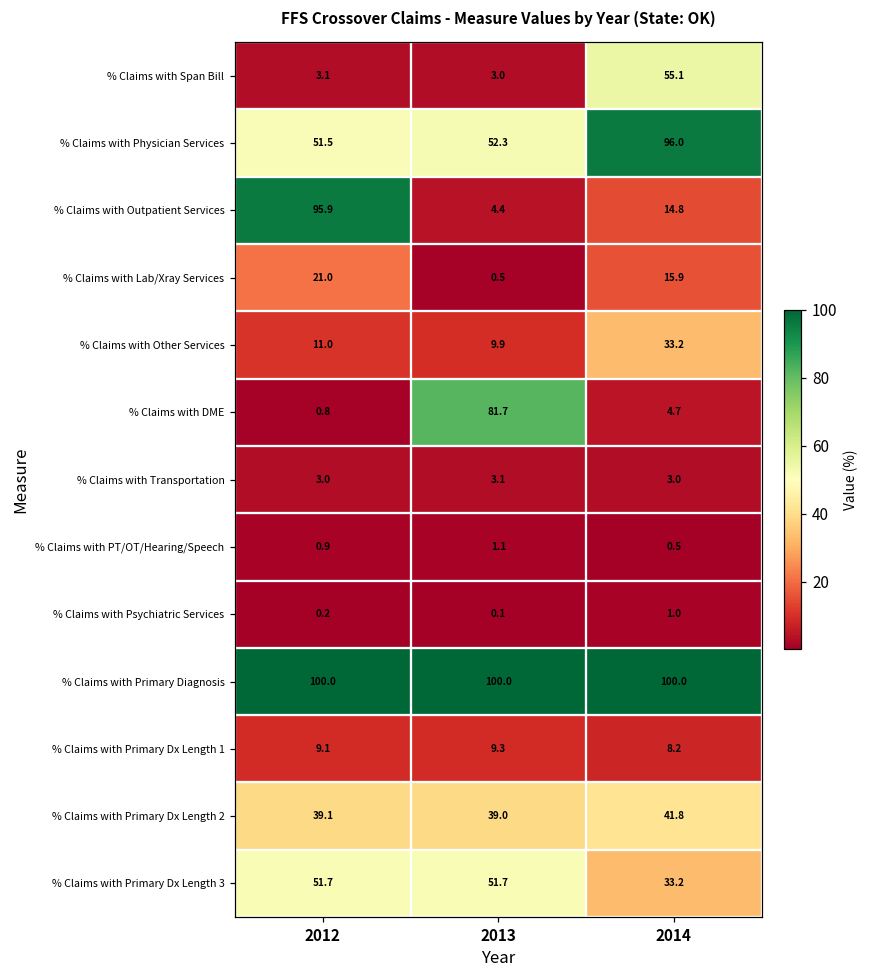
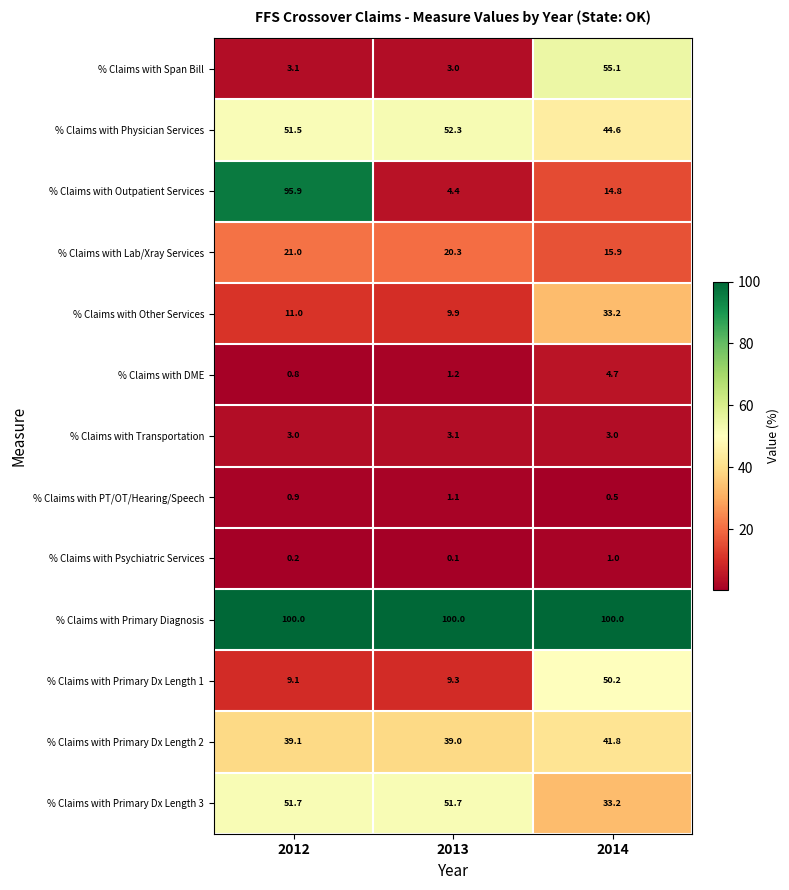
% Claims with Physician Services, 2014: 96.0 -> 44.6
% Claims with Lab/Xray Services, 2013: 0.5 -> 20.3
% Claims with DME, 2013: 81.7 -> 1.2
% Claims with Primary Dx Length 1, 2014: 8.2 -> 50.2
